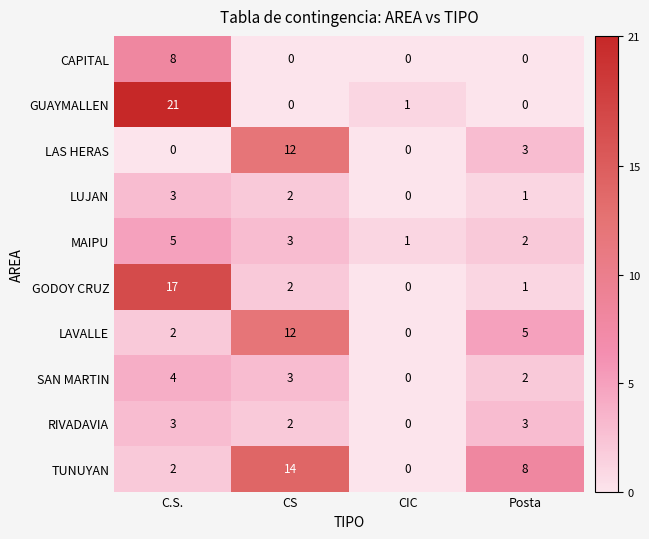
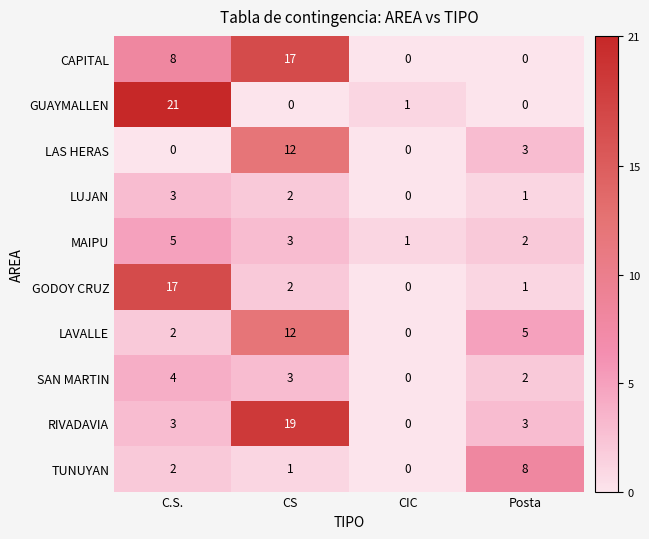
CAPITAL, CS: 0 -> 17
RIVADAVIA, CS: 2 -> 19
TUNUYAN, CS: 14 -> 1
